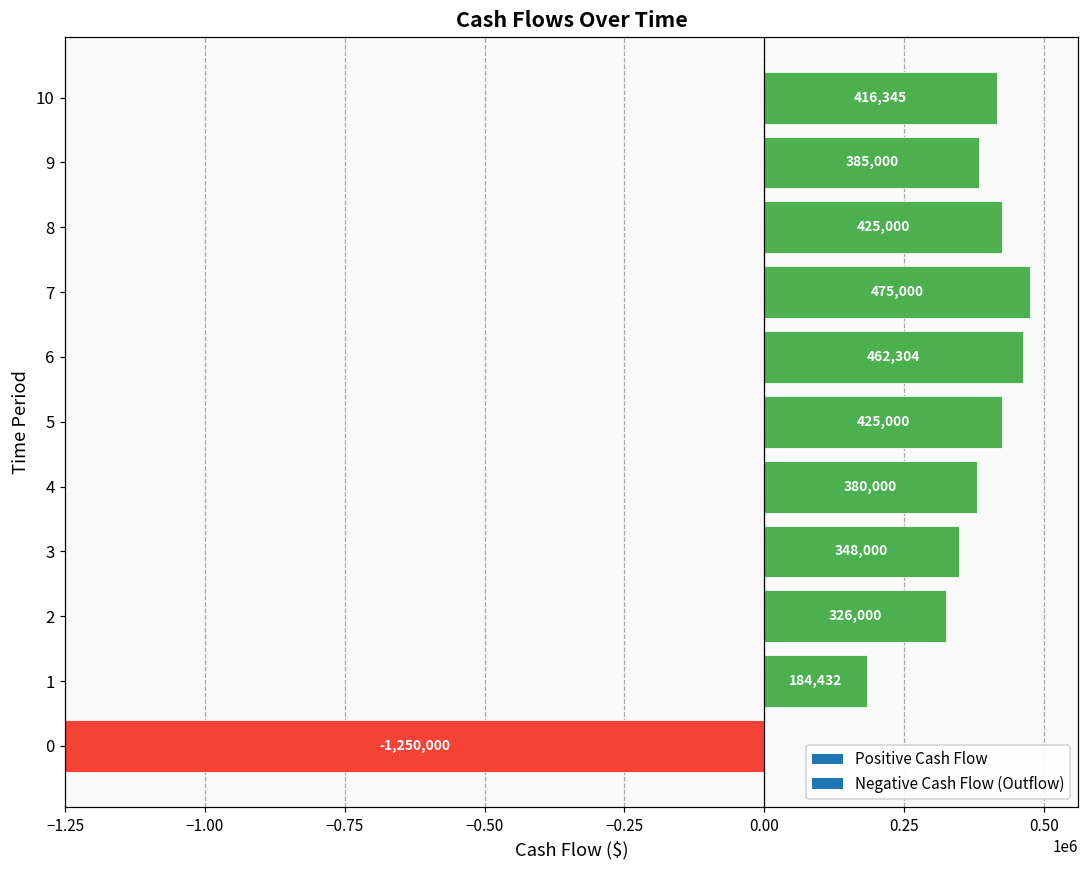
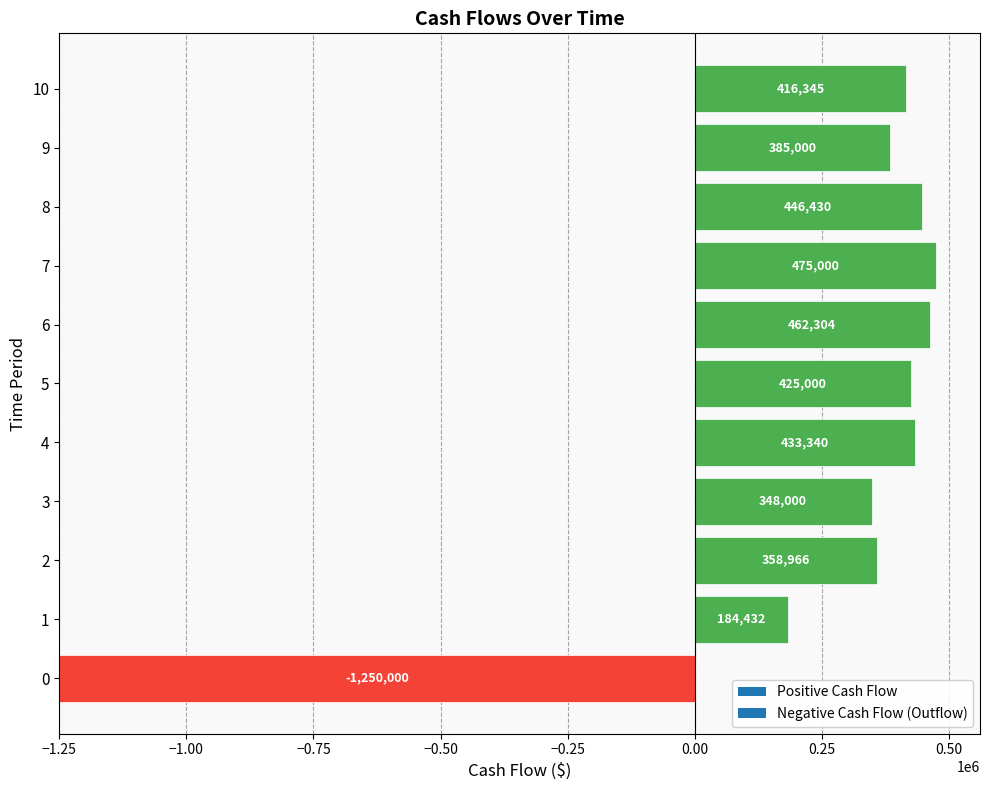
8: 425,000 -> 446,430
4: 380,000 -> 433,340
2: 326,000 -> 358,966
